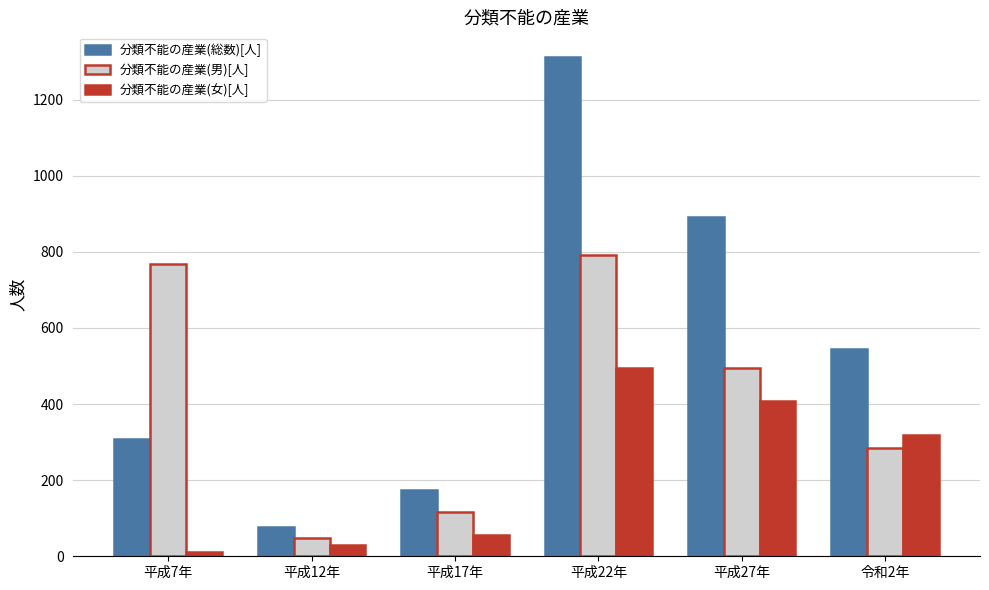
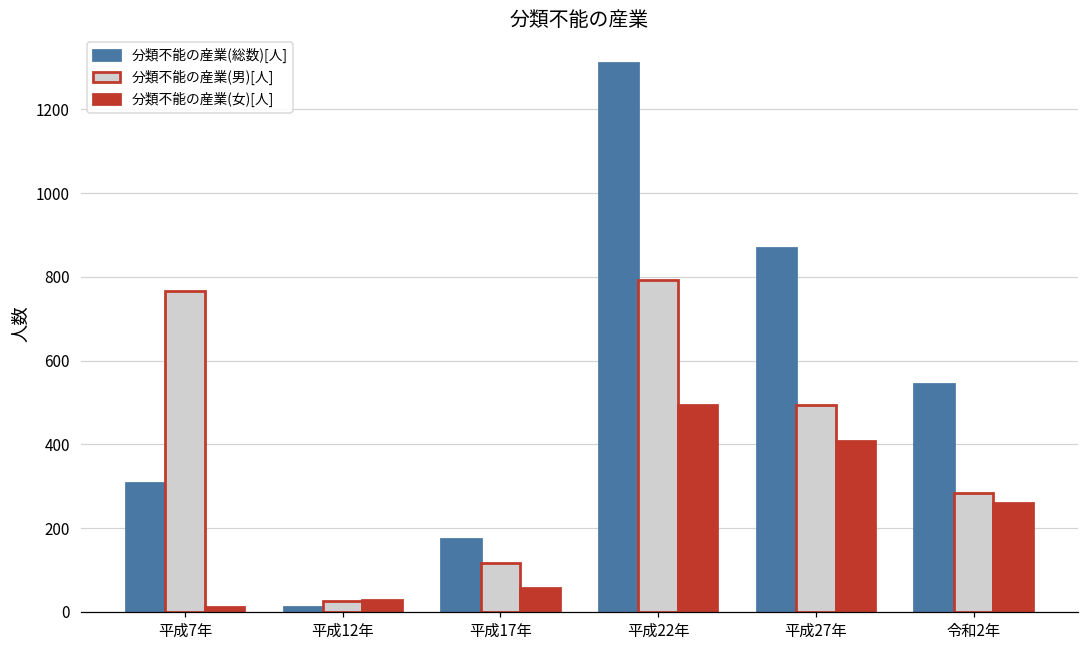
分類不能の産業(総数)[人], 平成12年: 80 -> 10
分類不能の産業(男)[人], 平成12年: 50 -> 30
分類不能の産業(総数)[人], 平成27年: 890 -> 870
分類不能の産業(女)[人], 令和2年: 320 -> 260
